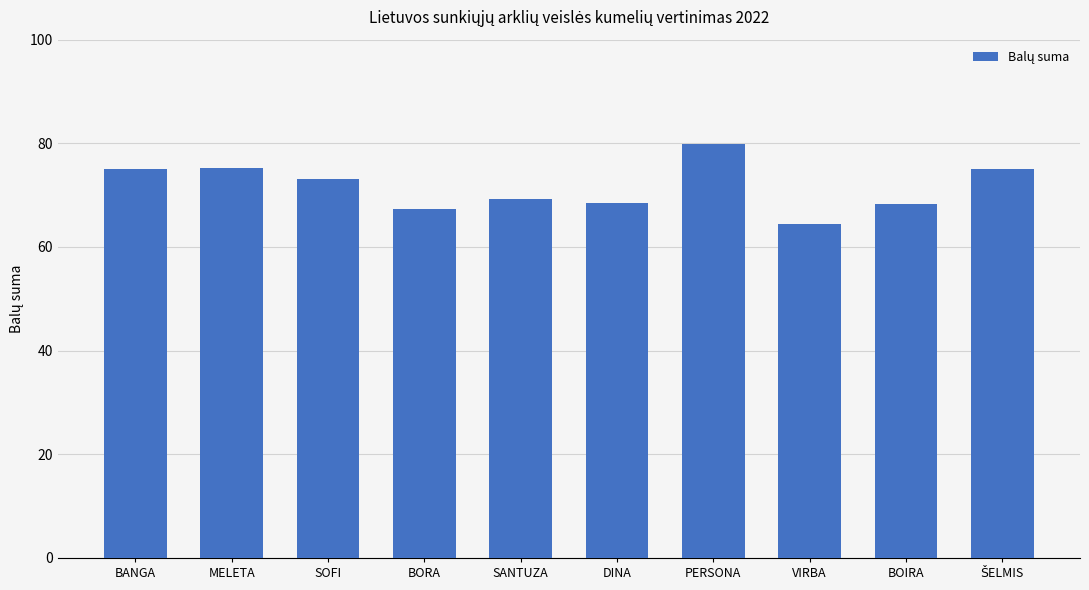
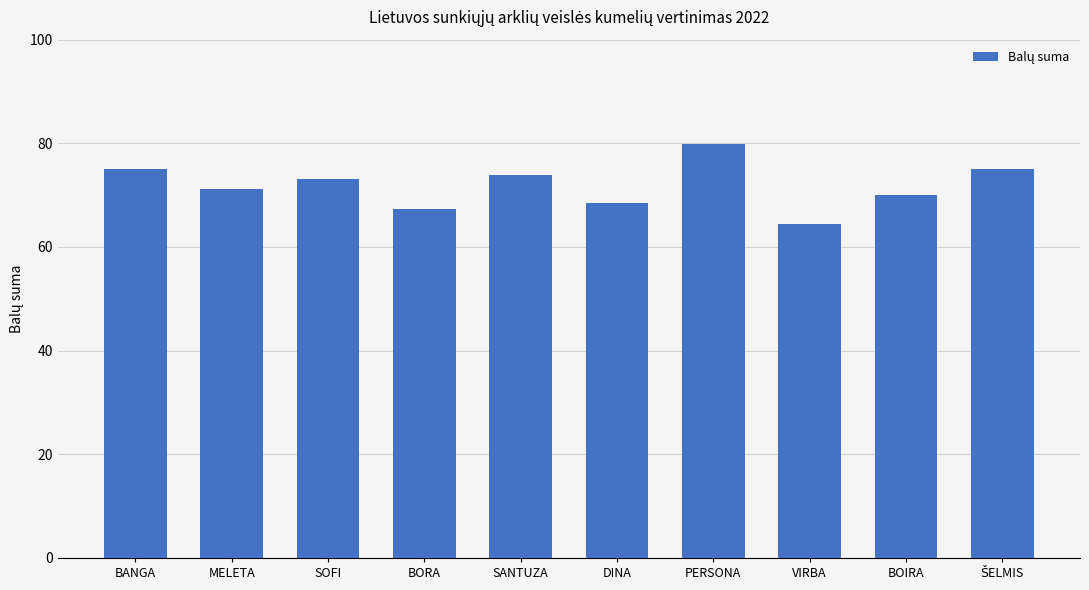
MELETA: 75 -> 71
SANTUZA: 69 -> 74
BOIRA: 68 -> 70
